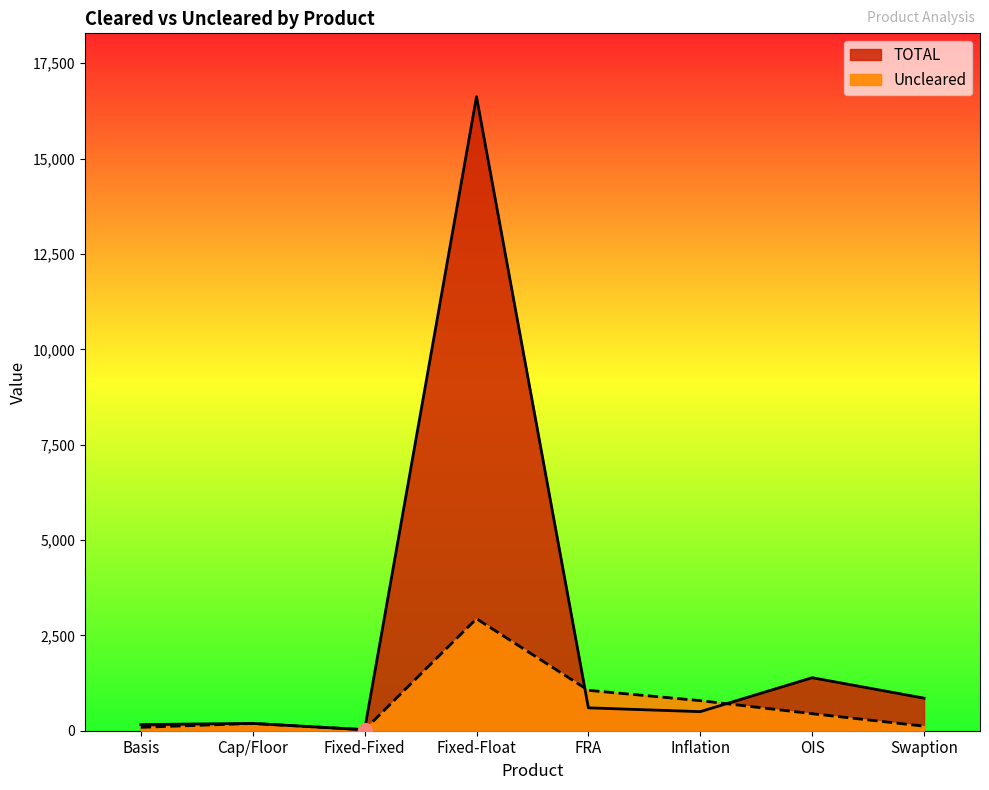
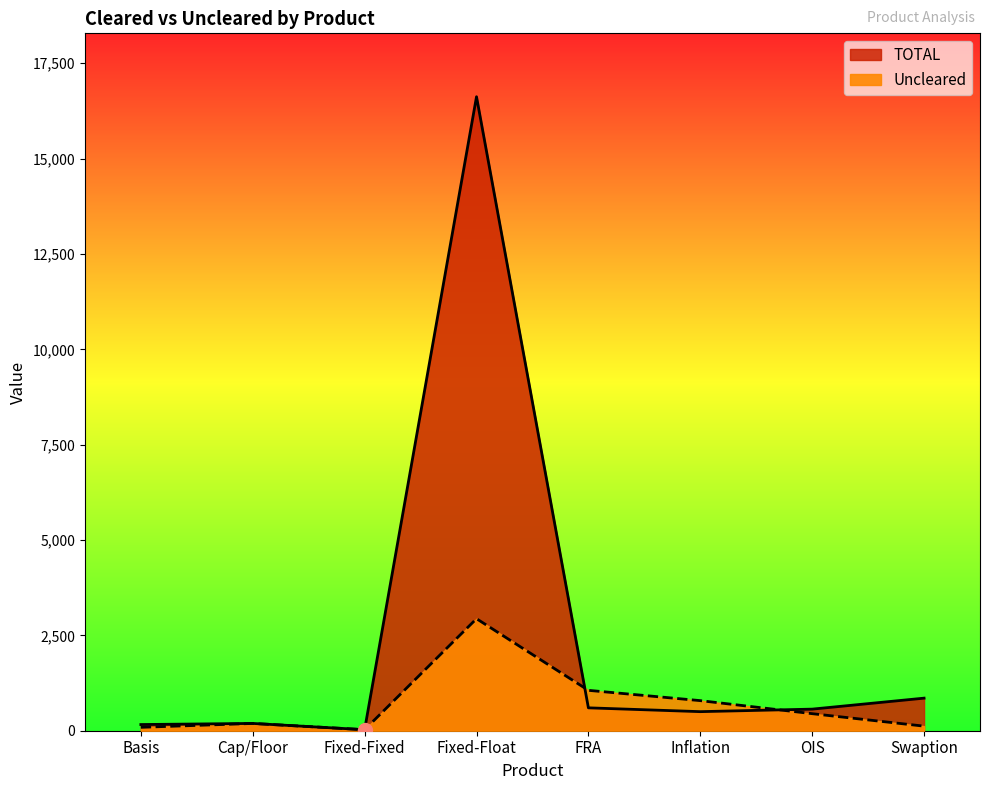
TOTAL, OIS: 1,400 -> 600
